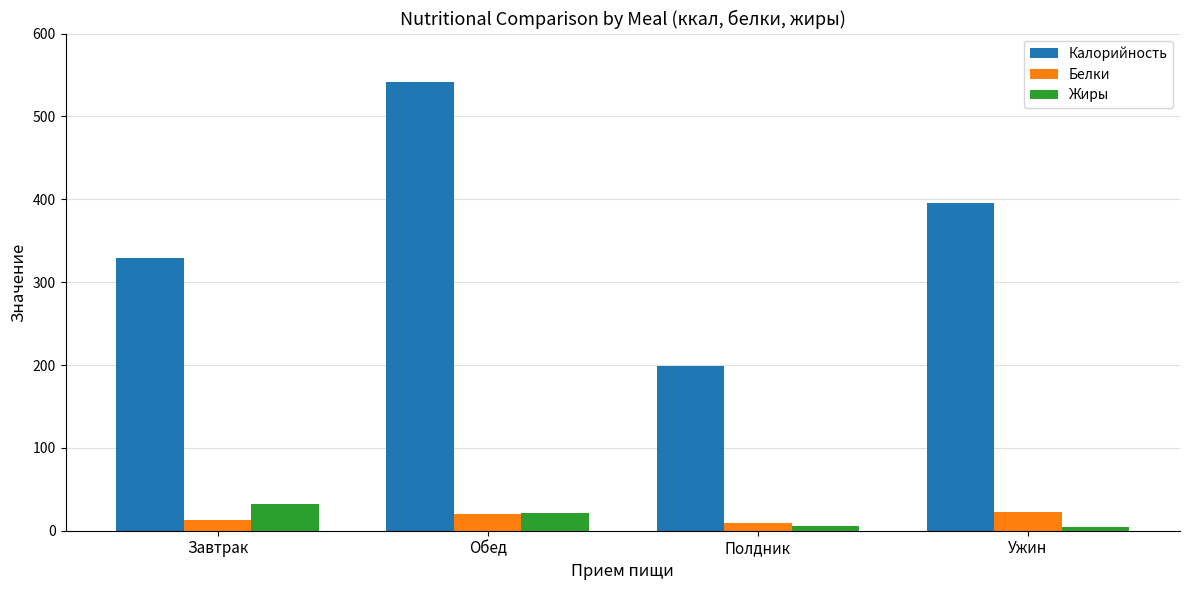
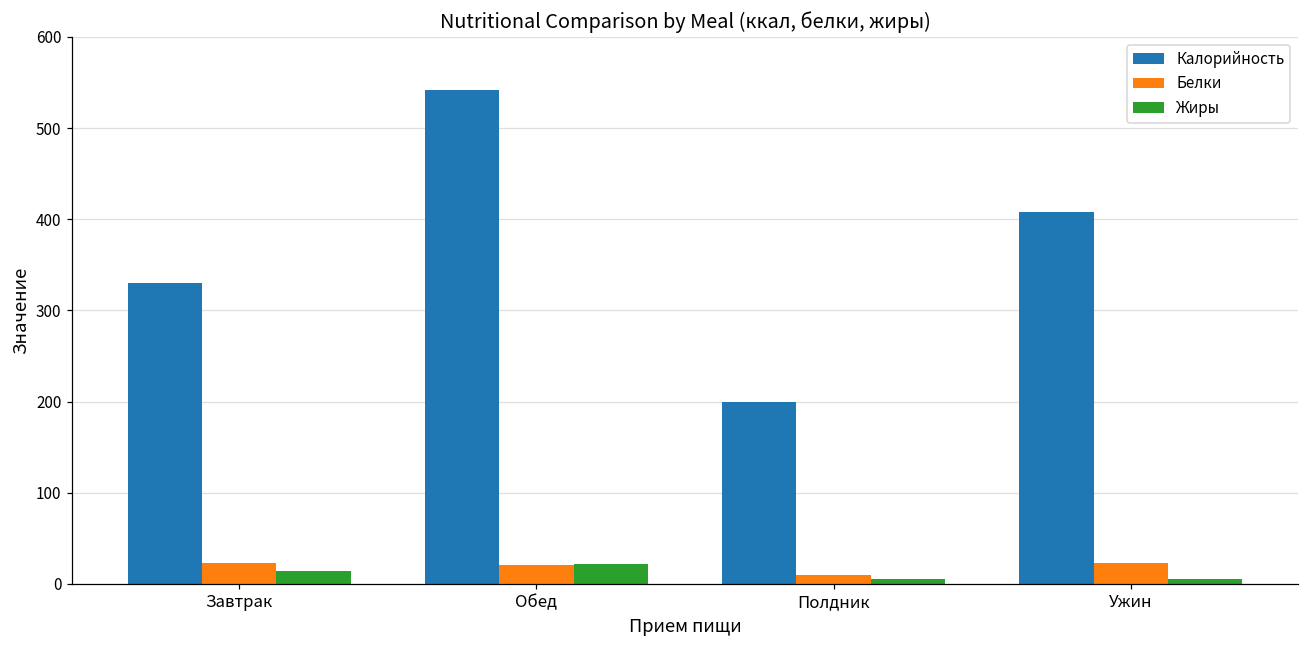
Белки, Завтрак: 10 -> 20
Жиры, Завтрак: 30 -> 10
Калорийность, Ужин: 400 -> 410
